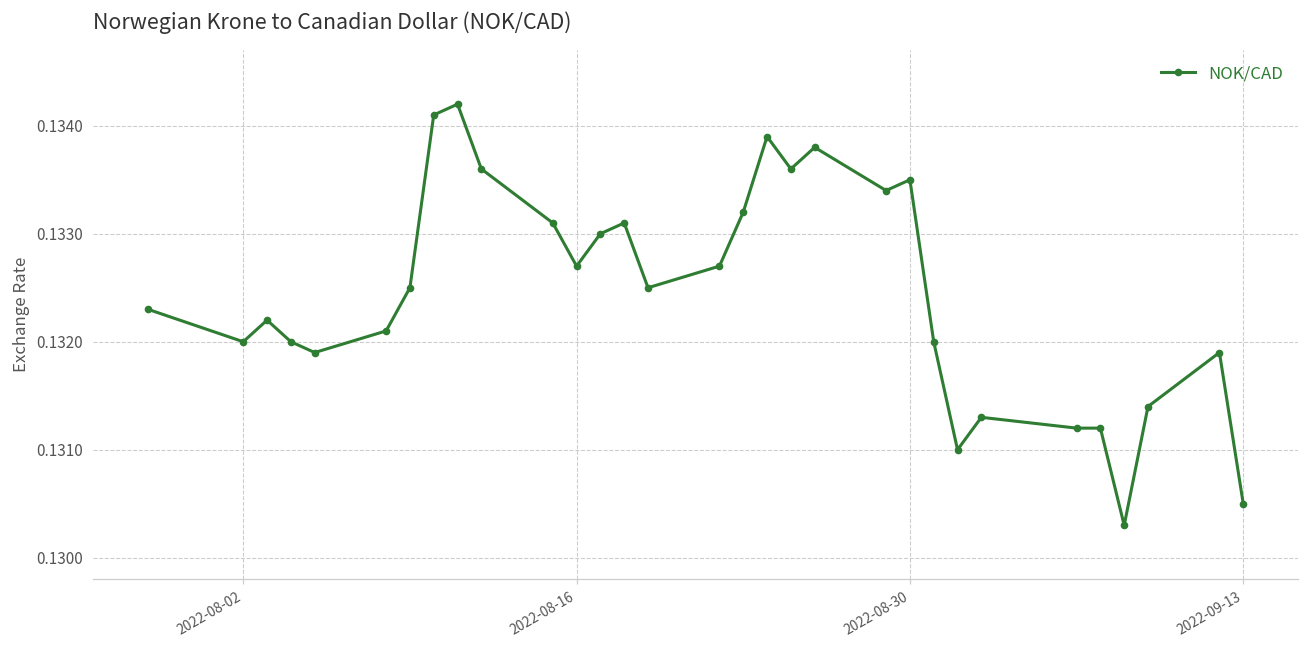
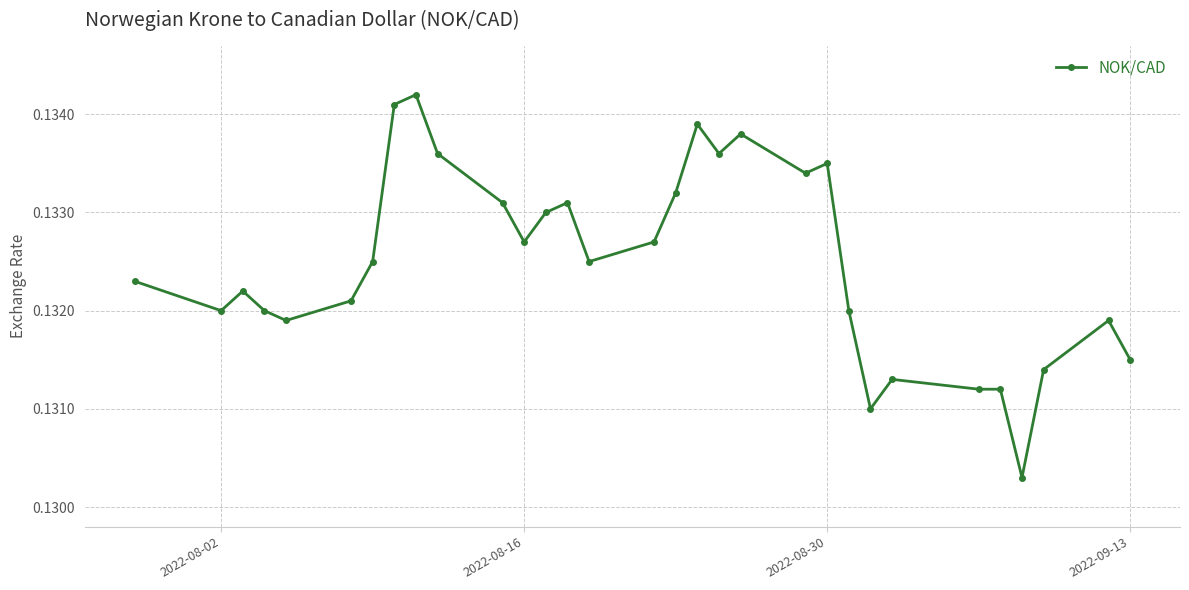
2022-09-13: 0.1305 -> 0.1315
